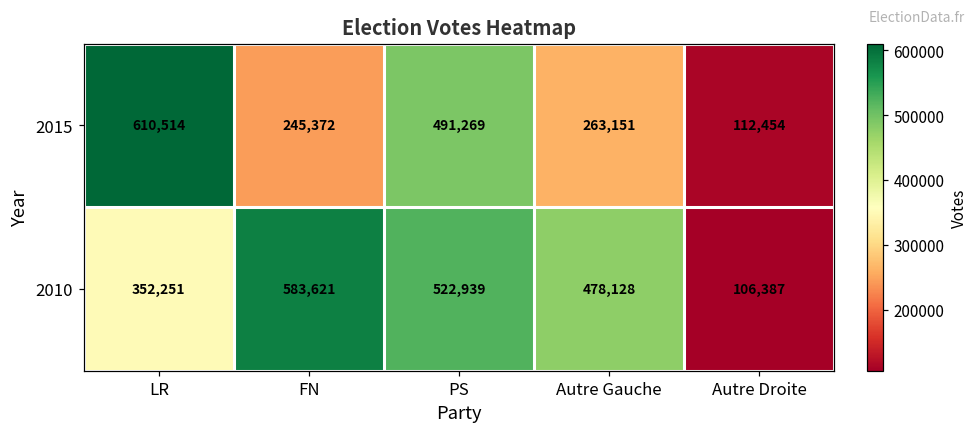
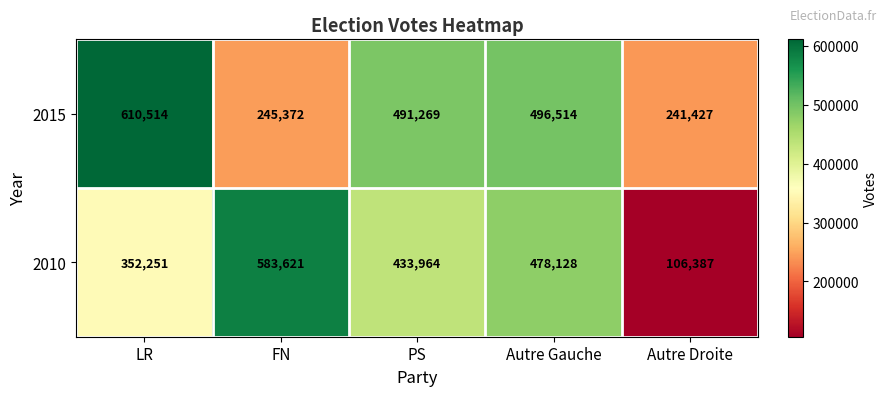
2015, Autre Gauche: 263,151 -> 496,514
2015, Autre Droite: 112,454 -> 241,427
2010, PS: 522,939 -> 433,964
